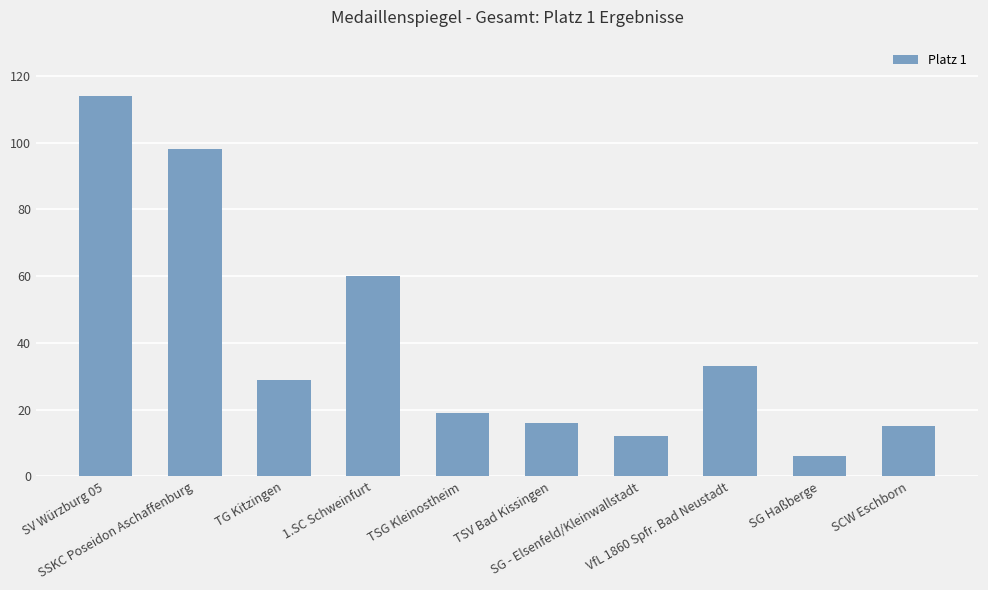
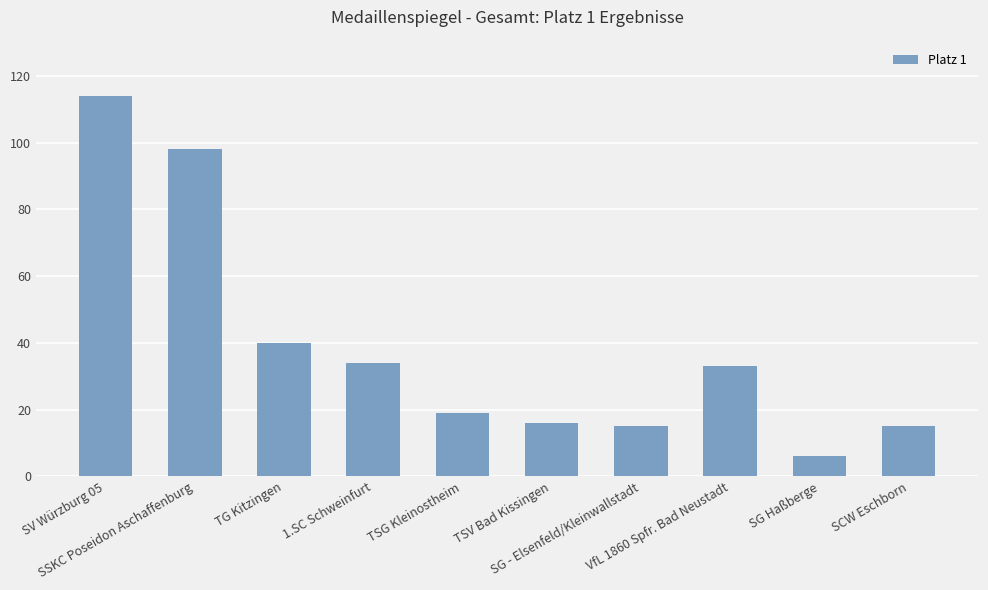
TG Kitzingen: 29 -> 40
1.SC Schweinfurt: 60 -> 34
SG - Elsenfeld/Kleinwallstadt: 12 -> 15
